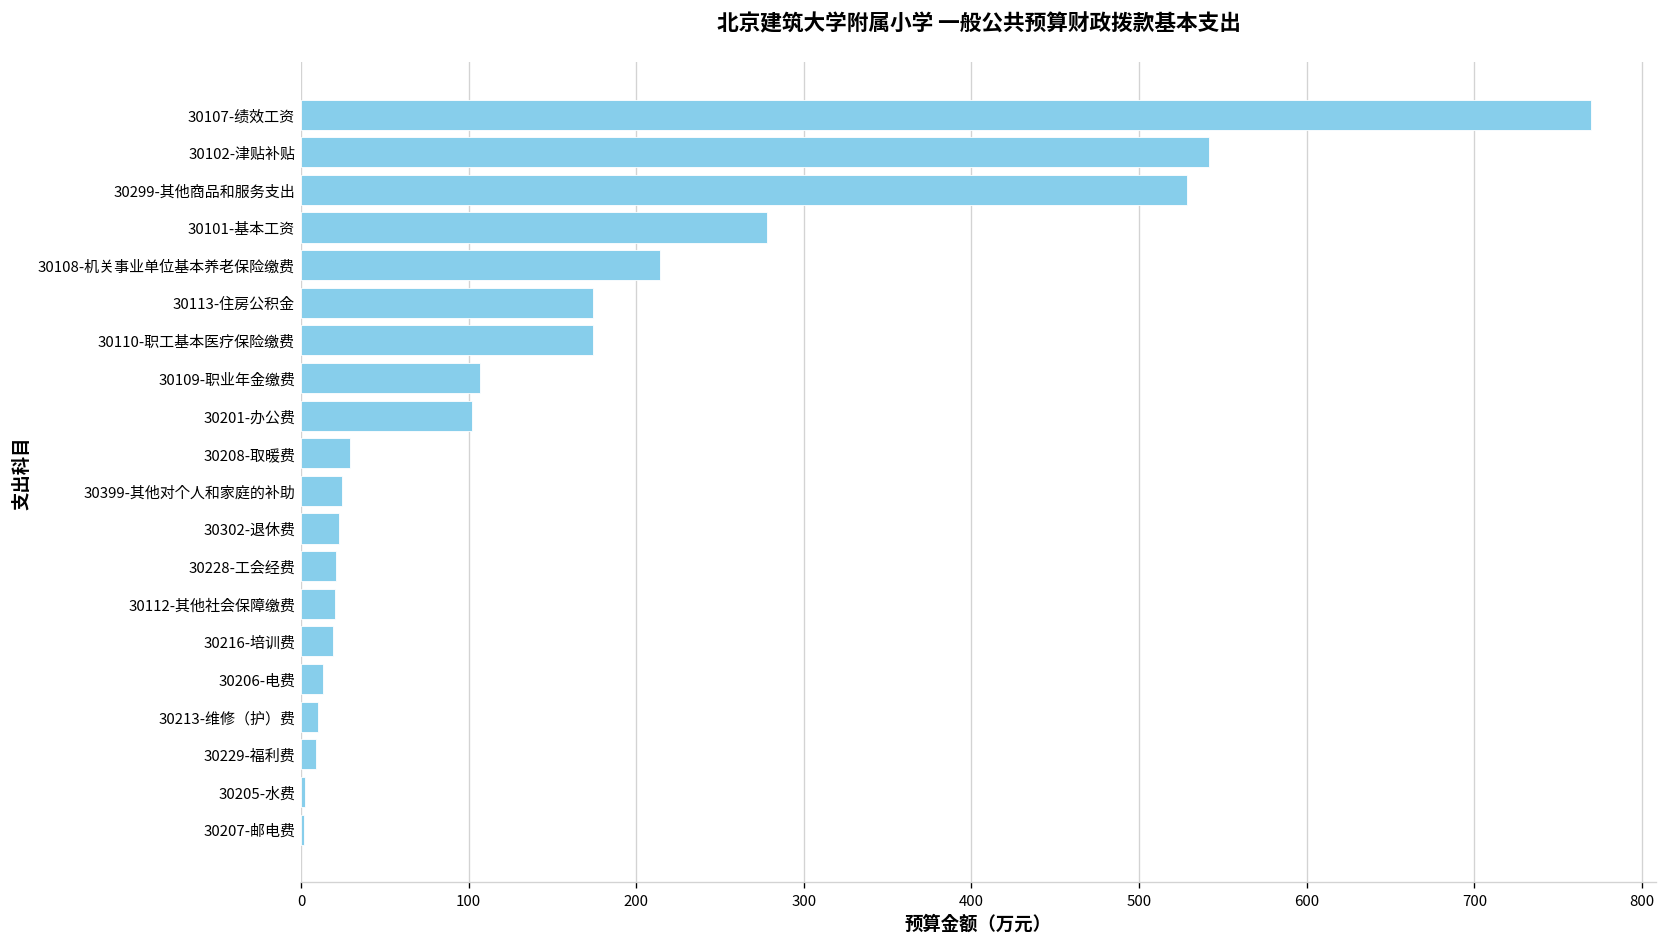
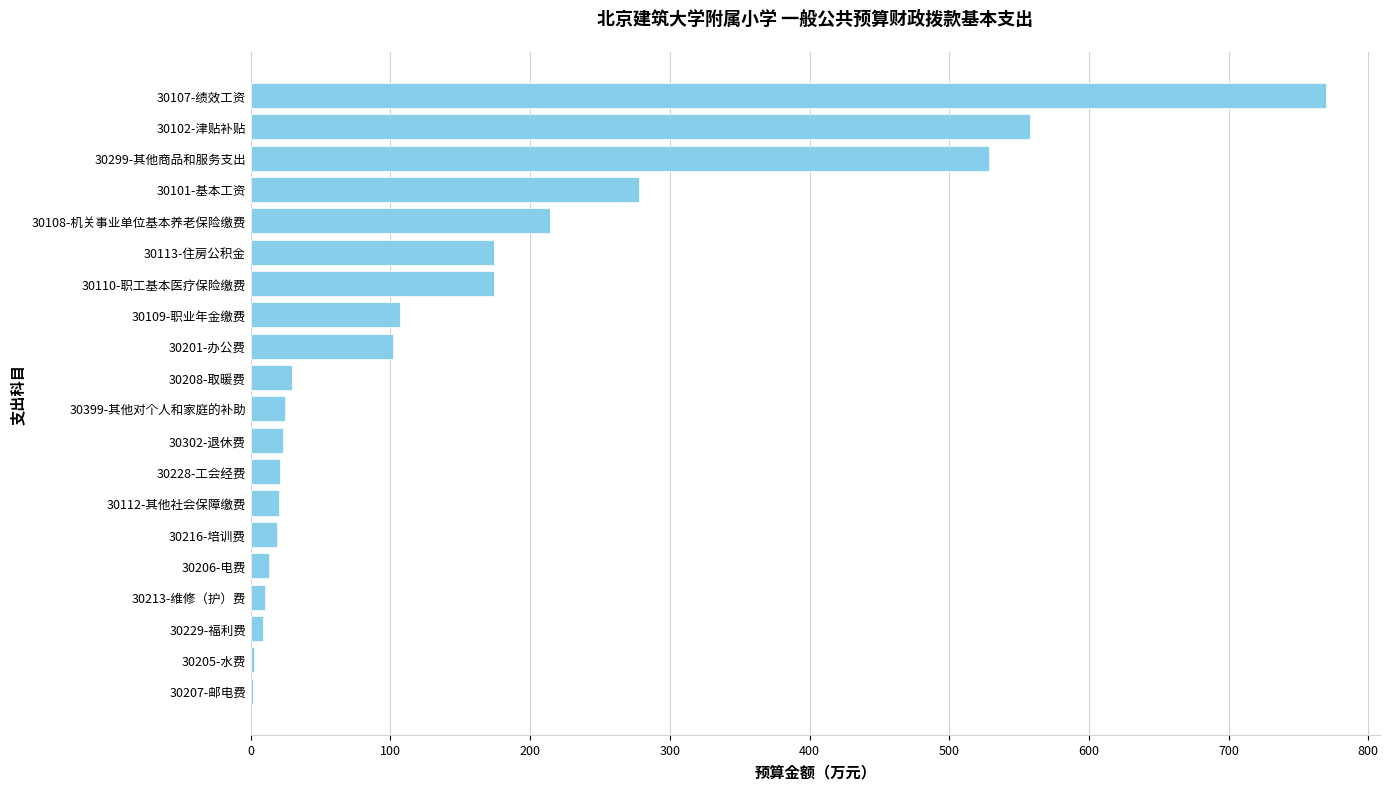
30102-津贴补贴: 542 -> 558
